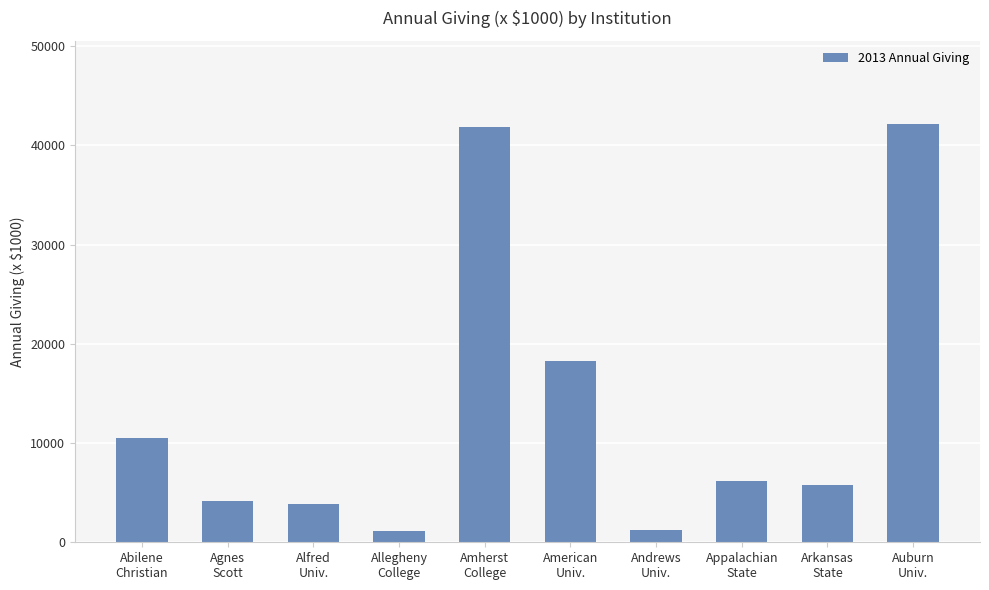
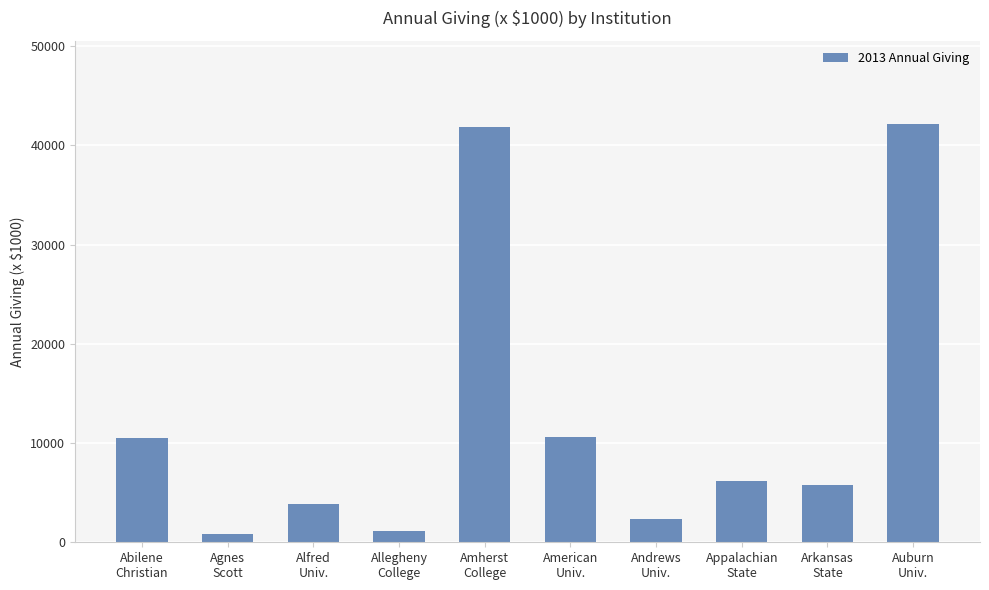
Agnes Scott: 4000 -> 1000
American Univ.: 18000 -> 11000
Andrews Univ.: 1000 -> 2000
